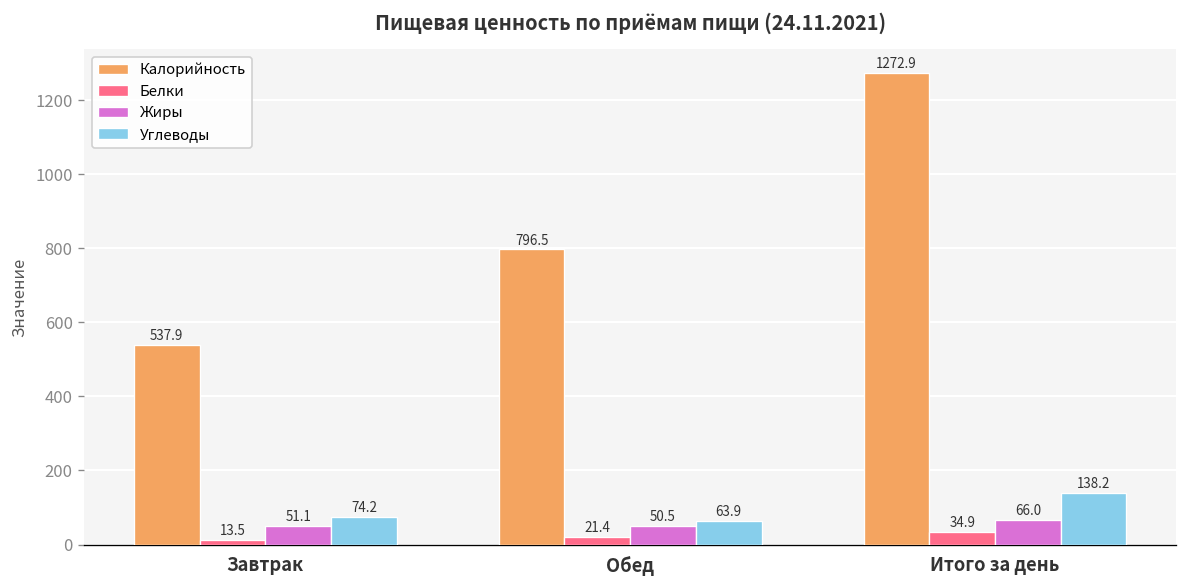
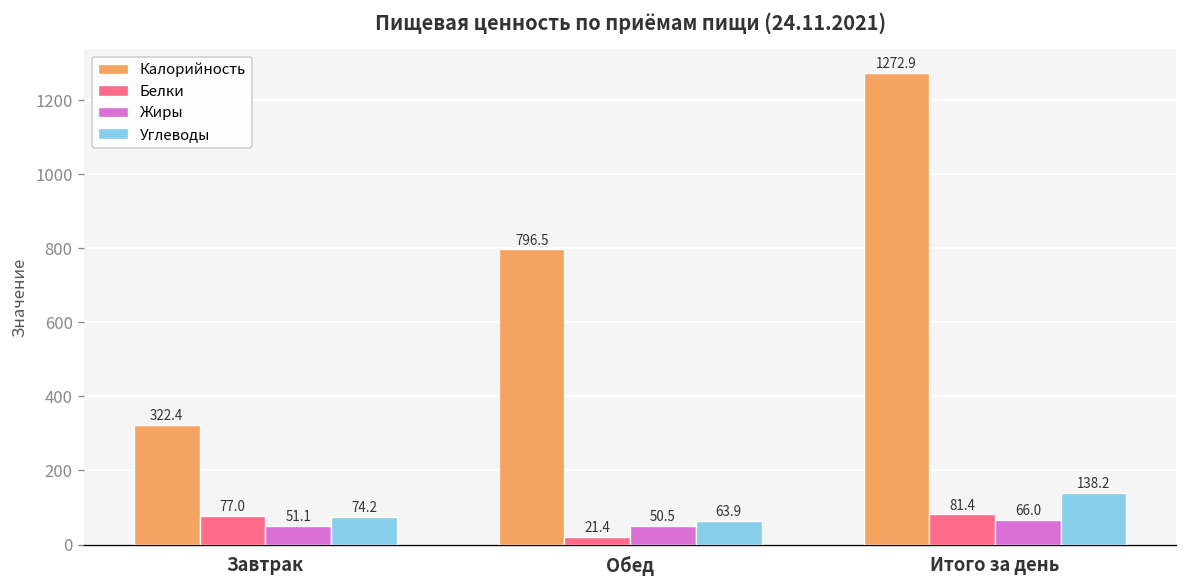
Калорийность, Завтрак: 537.9 -> 322.4
Белки, Завтрак: 13.5 -> 77.0
Белки, Итого за день: 34.9 -> 81.4
